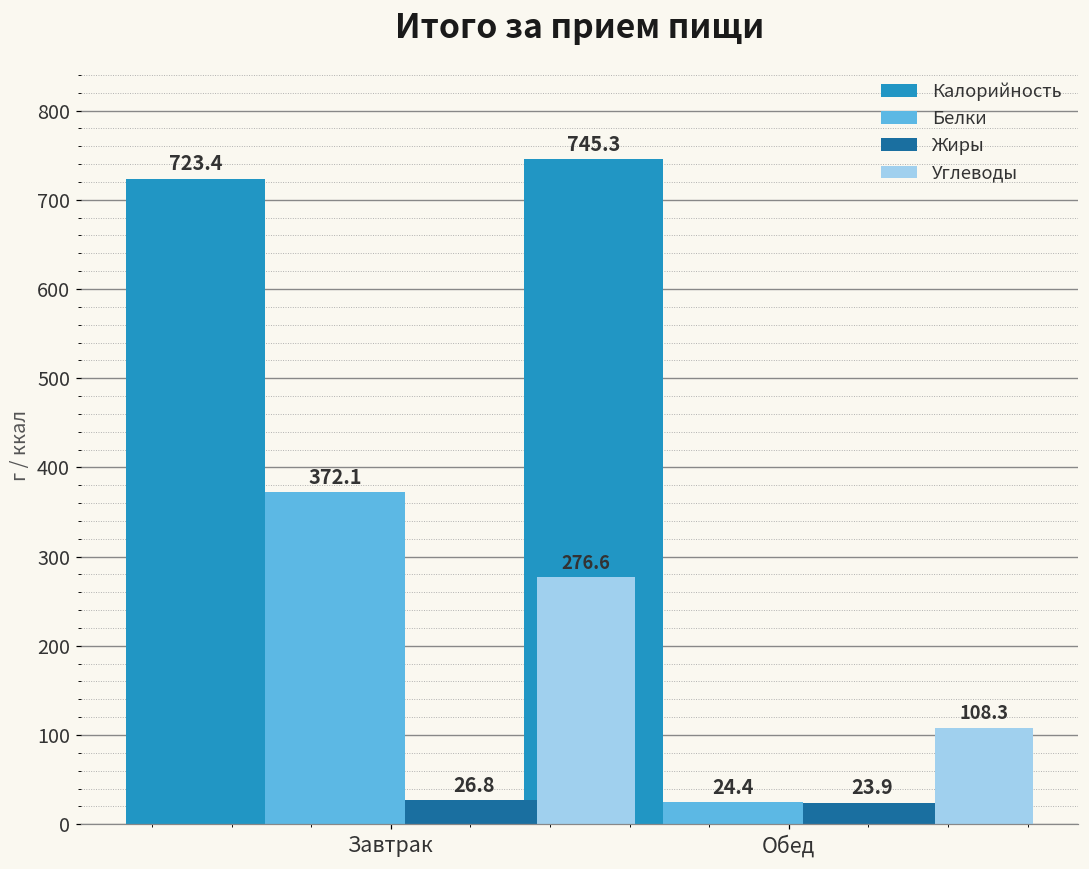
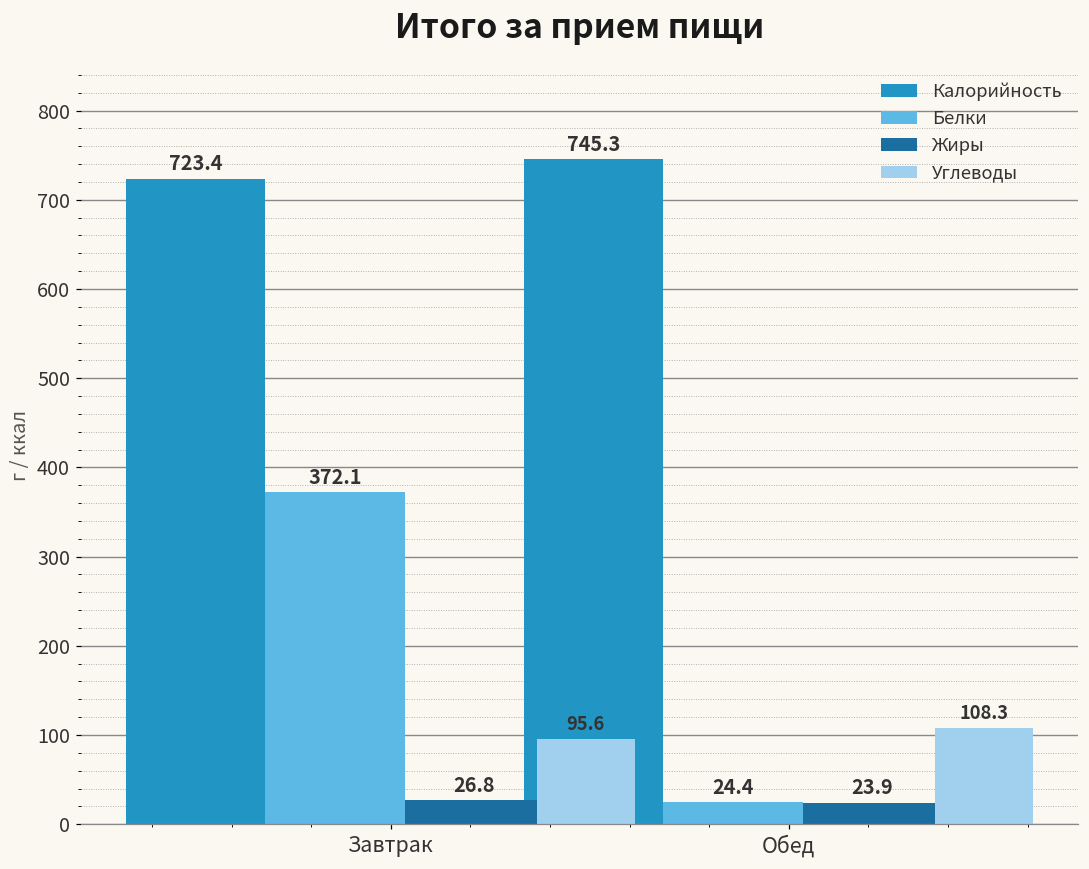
Углеводы, Завтрак: 276.6 -> 95.6
